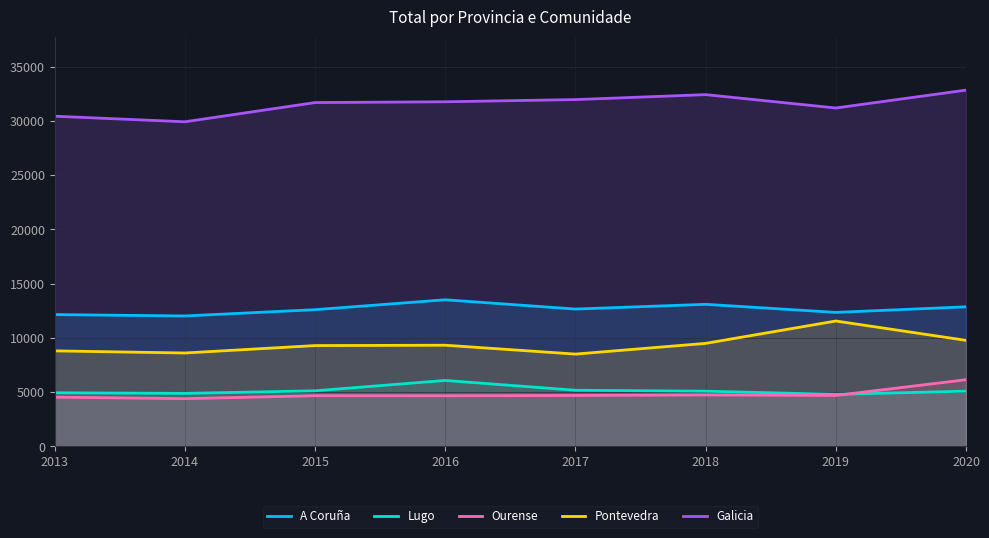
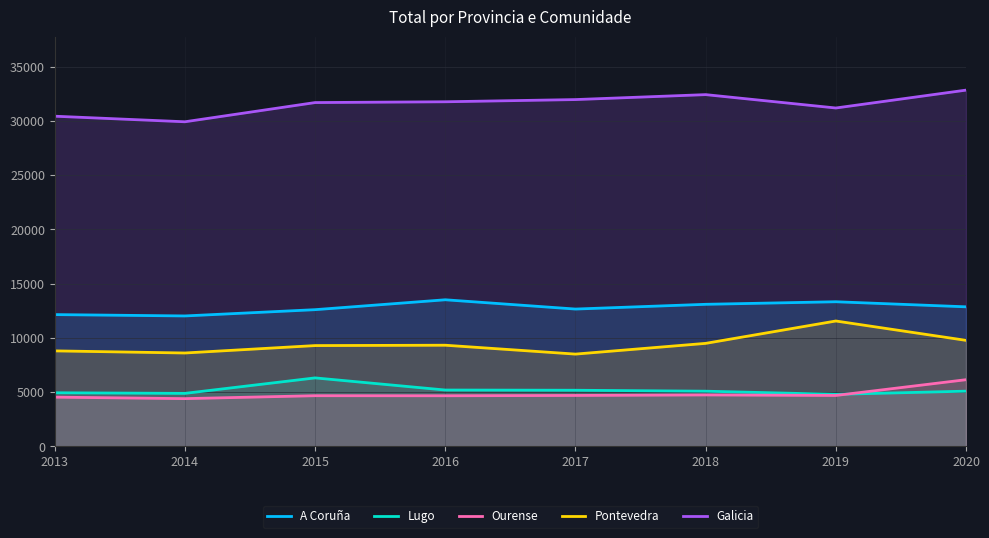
Lugo, 2015: 5100 -> 6300
Lugo, 2016: 6100 -> 5200
A Coruña, 2019: 12300 -> 13300
